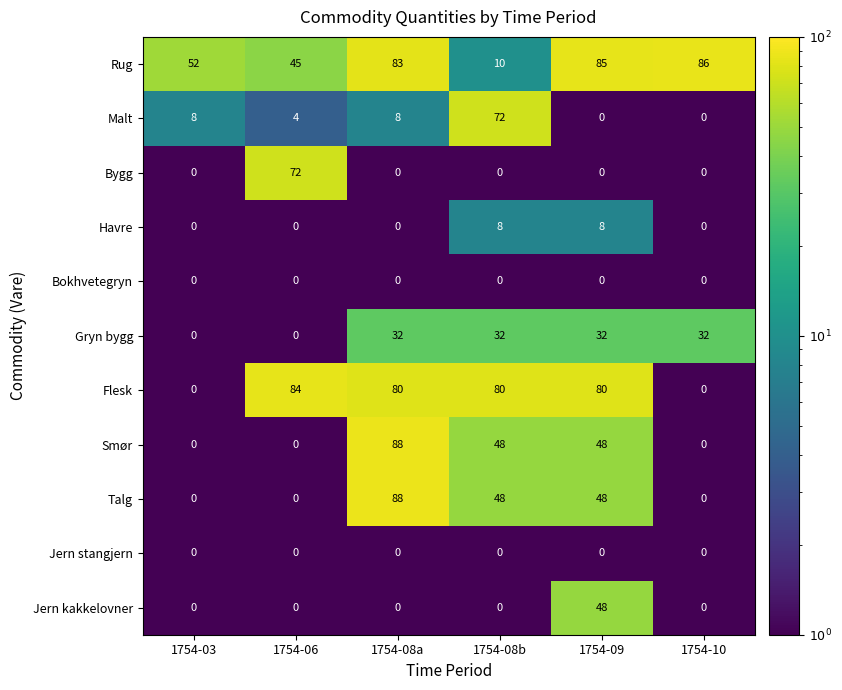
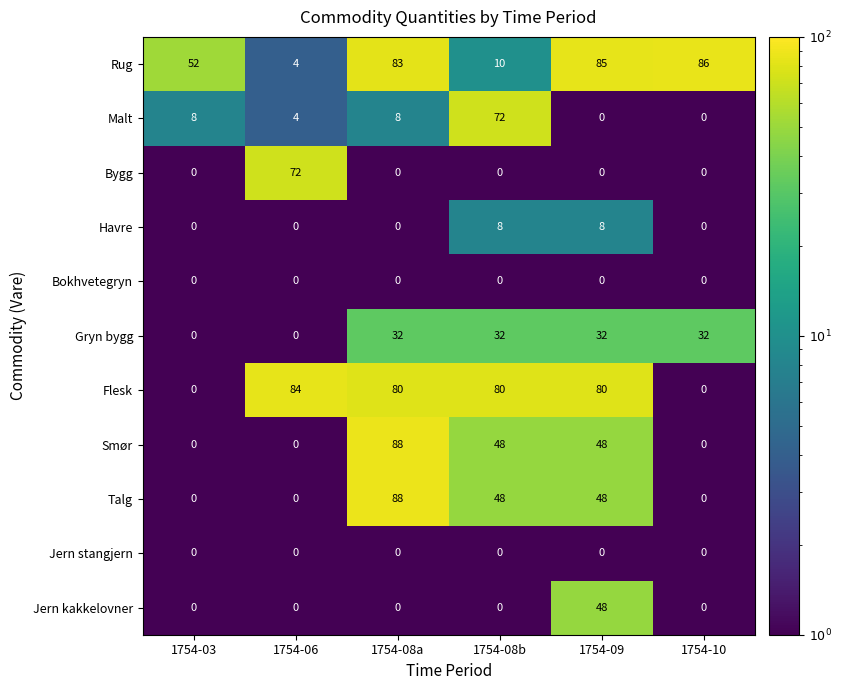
Rug, 1754-06: 45 -> 4
